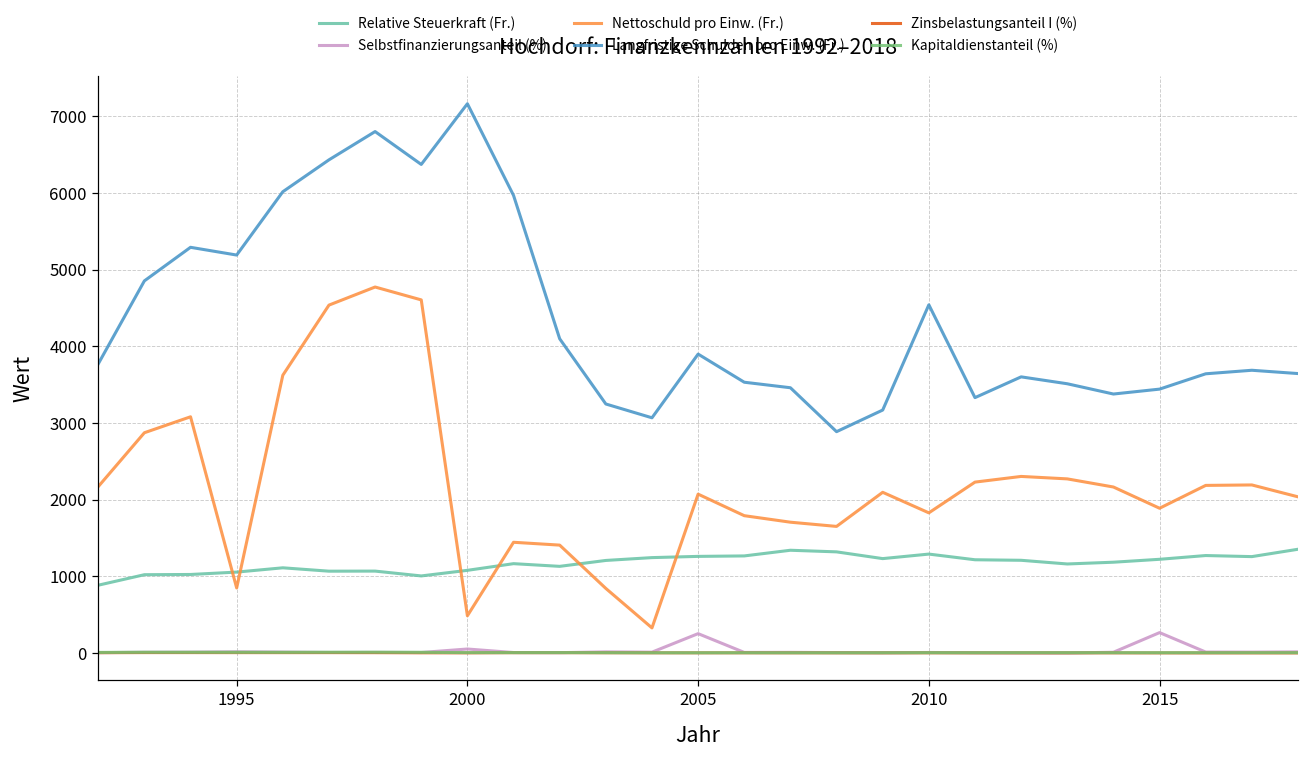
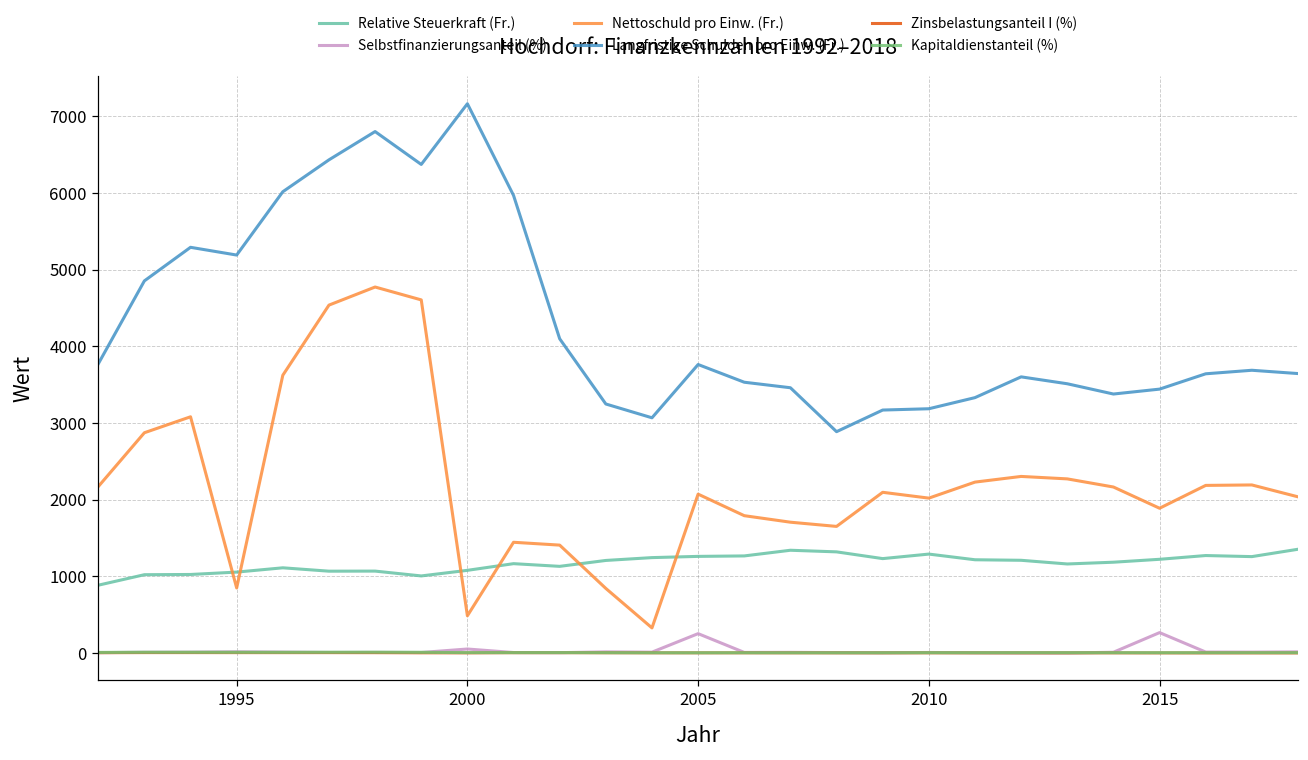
Langfristige Schulden pro Einw. (Fr.), 2005: 3900 -> 3800
Nettoschuld pro Einw. (Fr.), 2010: 1800 -> 2000
Langfristige Schulden pro Einw. (Fr.), 2010: 4500 -> 3200
